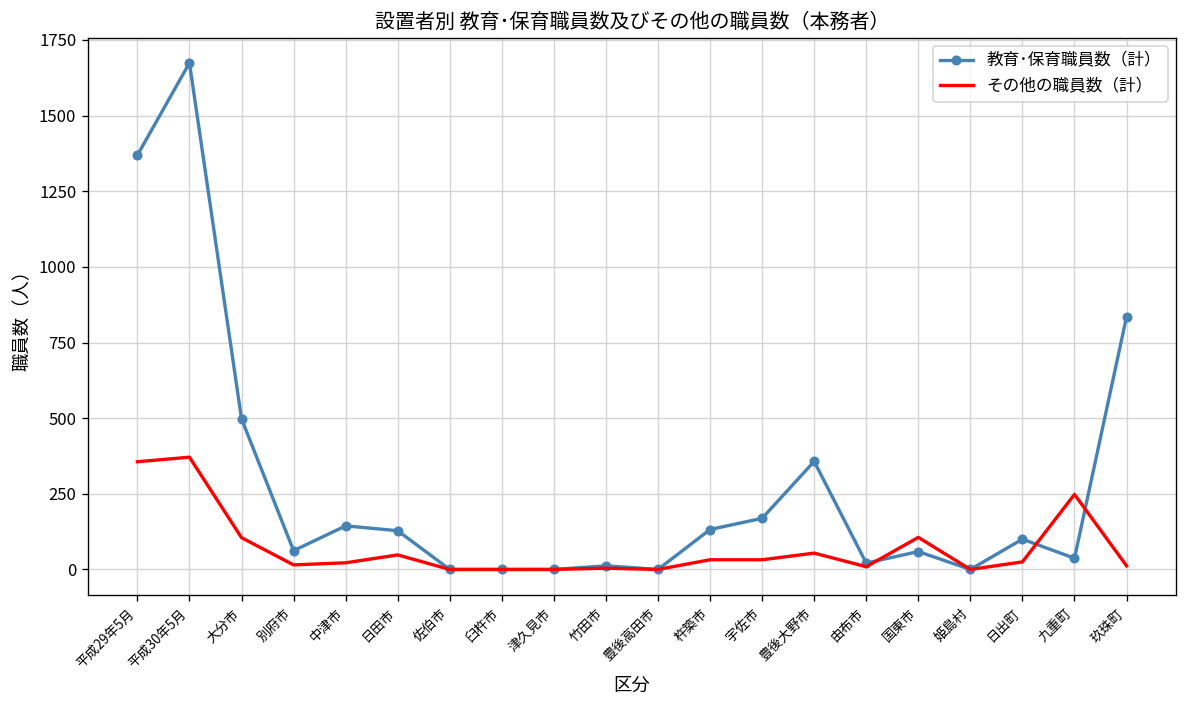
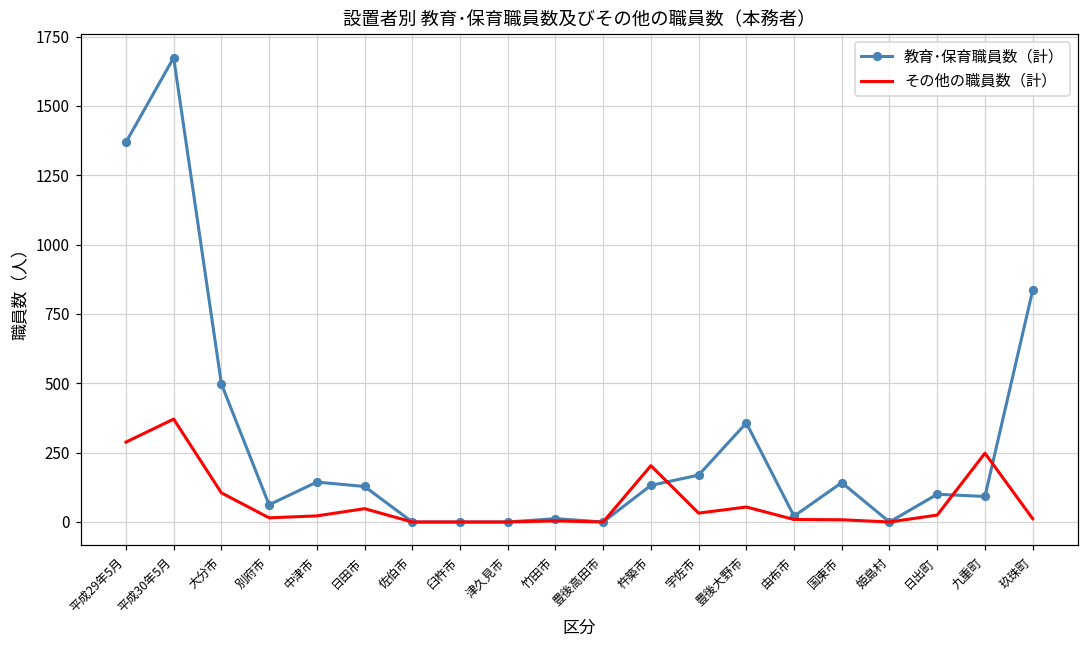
その他の職員数（計）, 平成29年5月: 360 -> 290
その他の職員数（計）, 杵築市: 30 -> 200
教育･保育職員数（計）, 国東市: 60 -> 140
その他の職員数（計）, 国東市: 110 -> 10
教育･保育職員数（計）, 九重町: 40 -> 90
